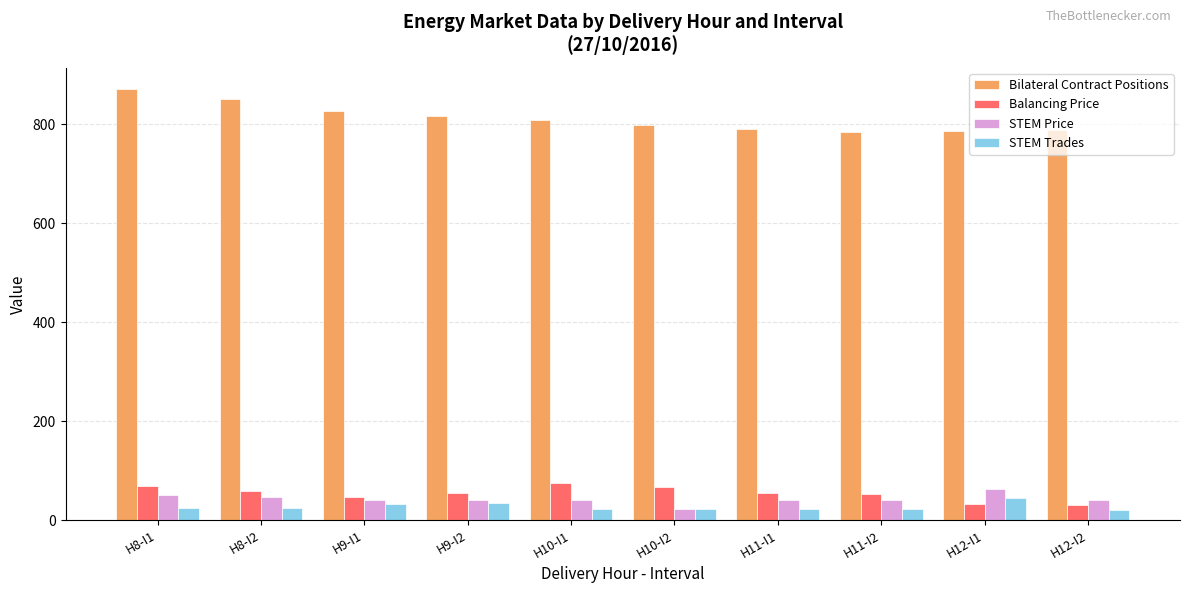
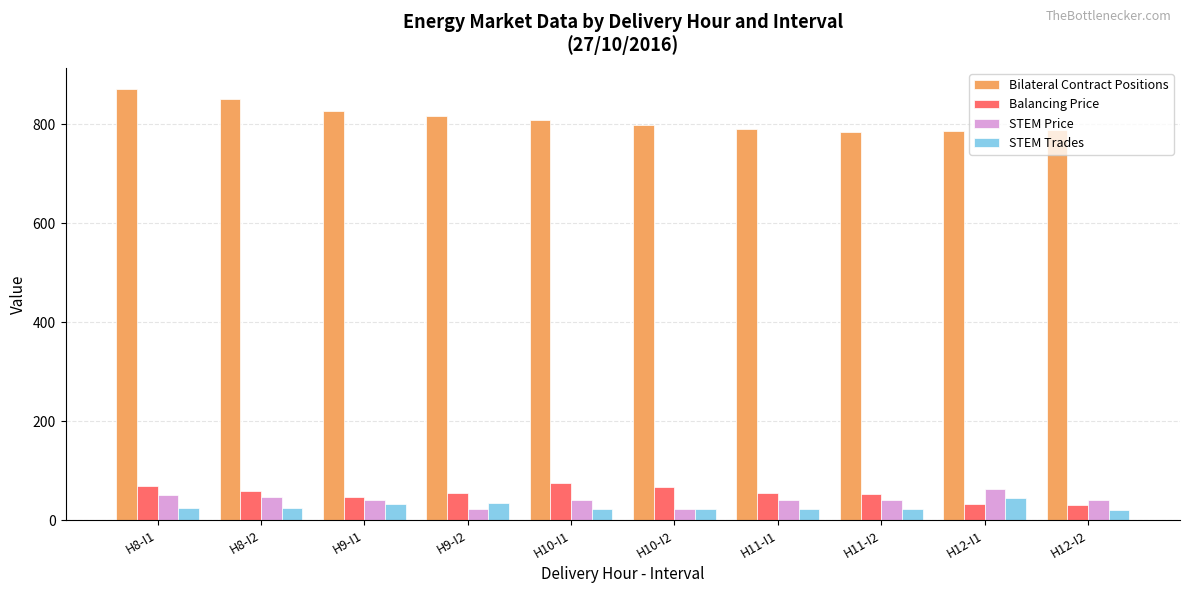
STEM Price, H9-I2: 40 -> 20
